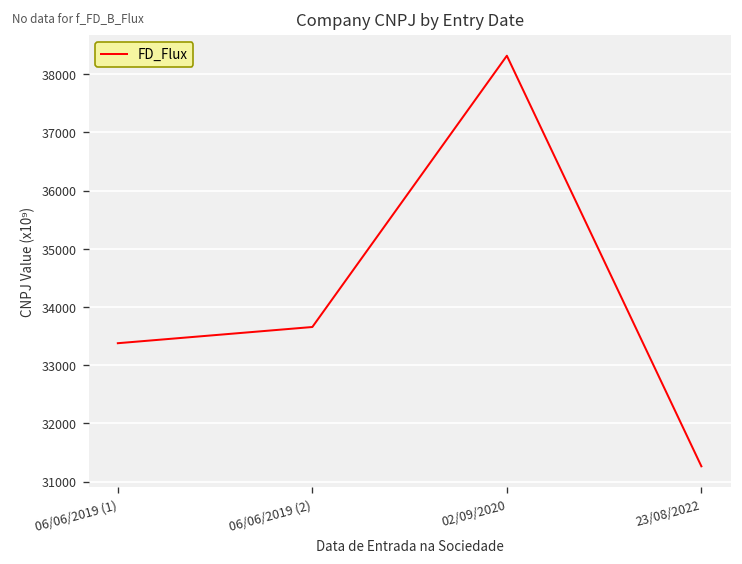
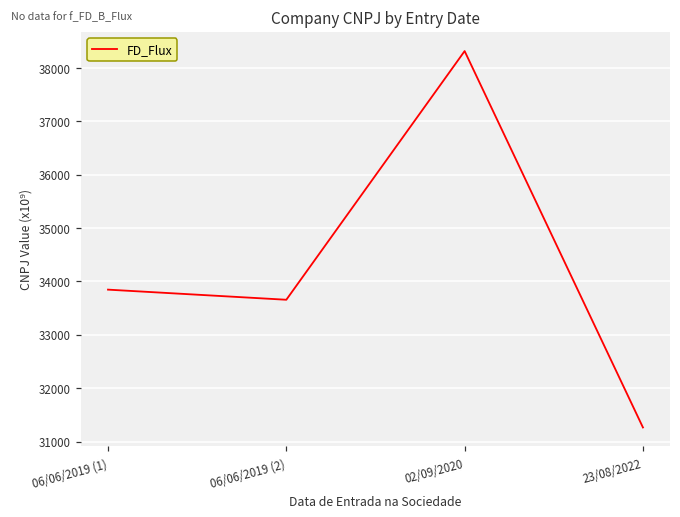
06/06/2019 (1): 33400 -> 33800
